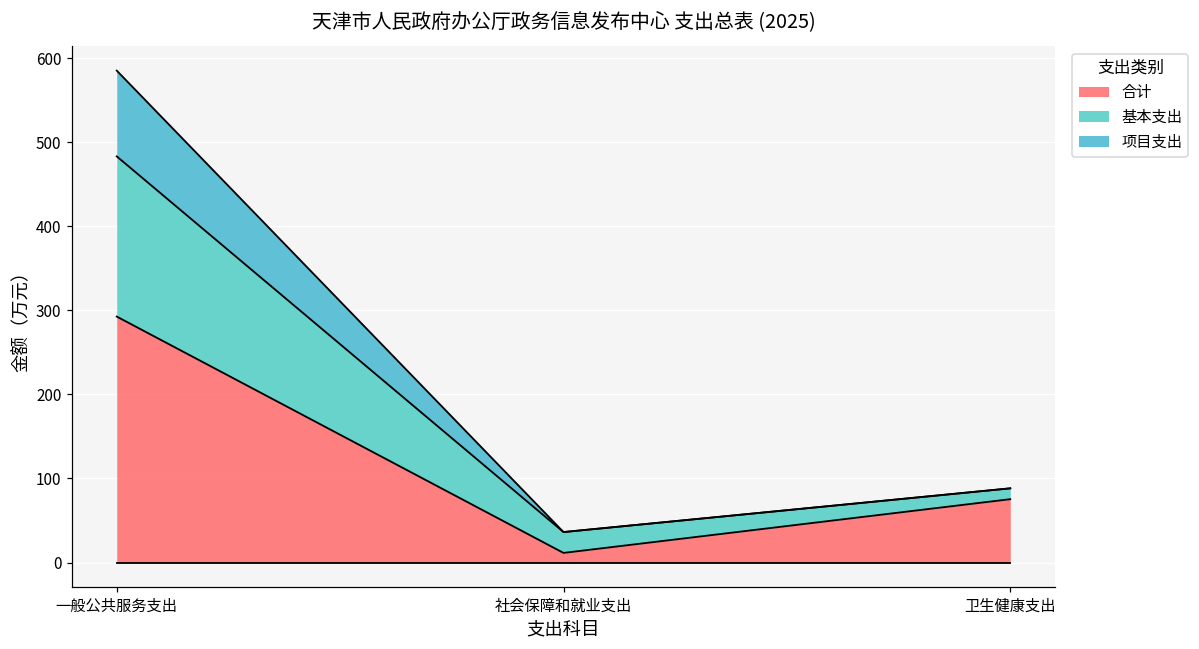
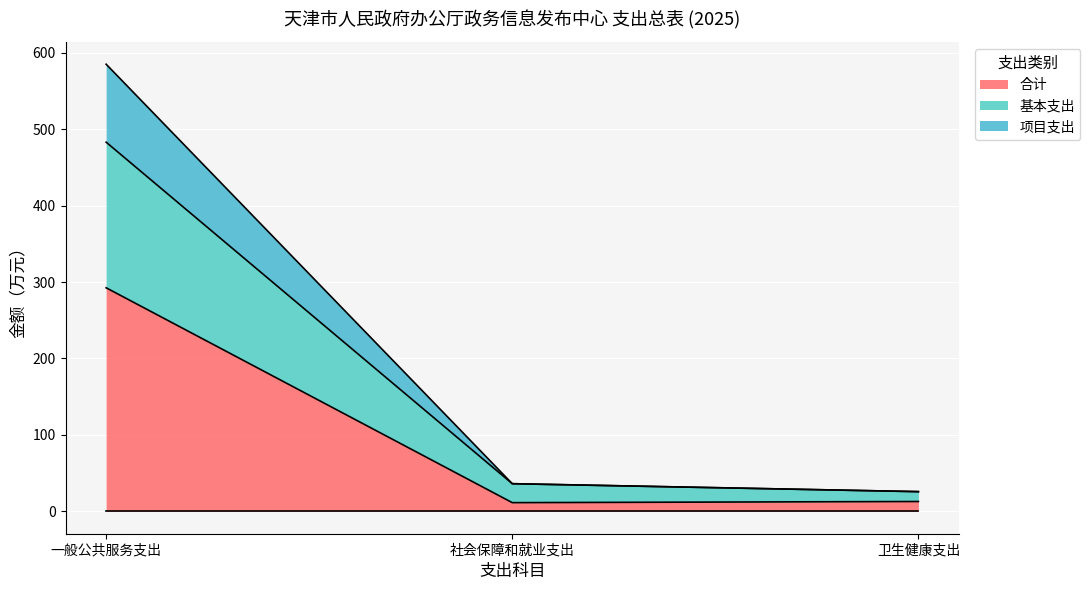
合计, 卫生健康支出: 80 -> 10
